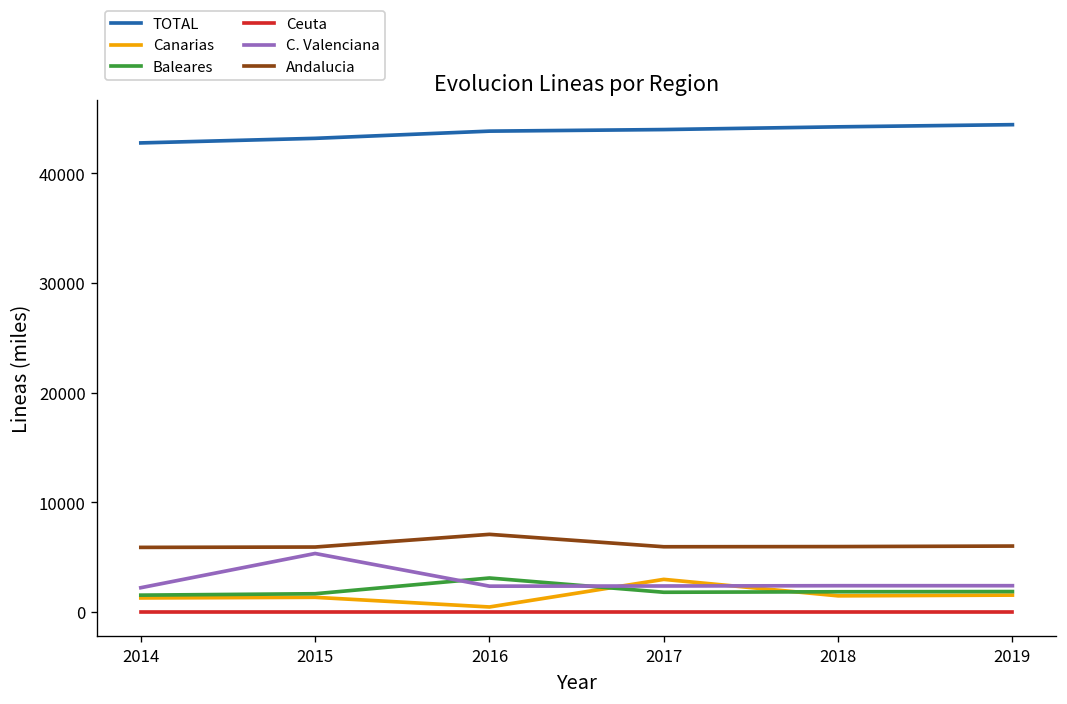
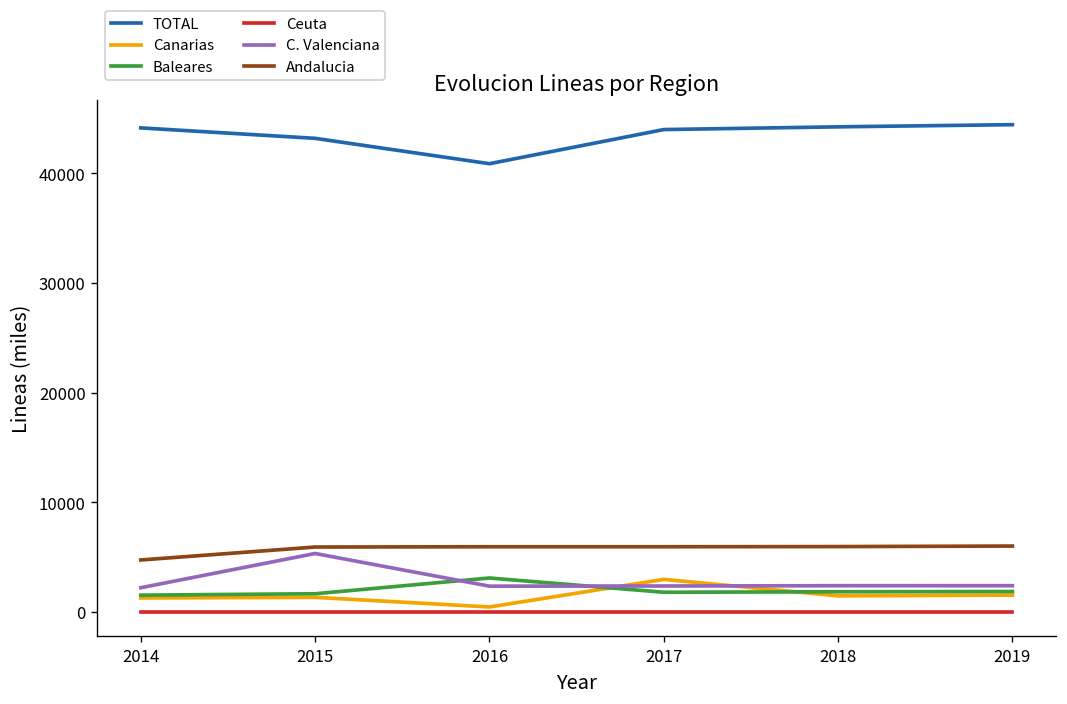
TOTAL, 2014: 43000 -> 44000
Andalucia, 2014: 6000 -> 5000
TOTAL, 2016: 44000 -> 41000
Andalucia, 2016: 7000 -> 6000
